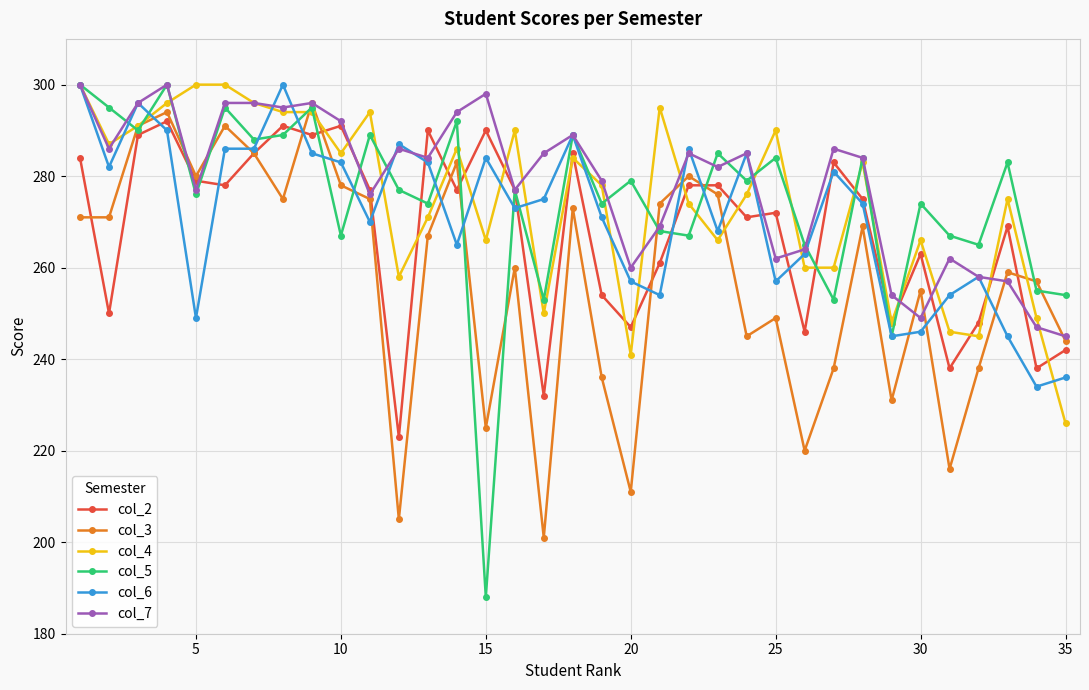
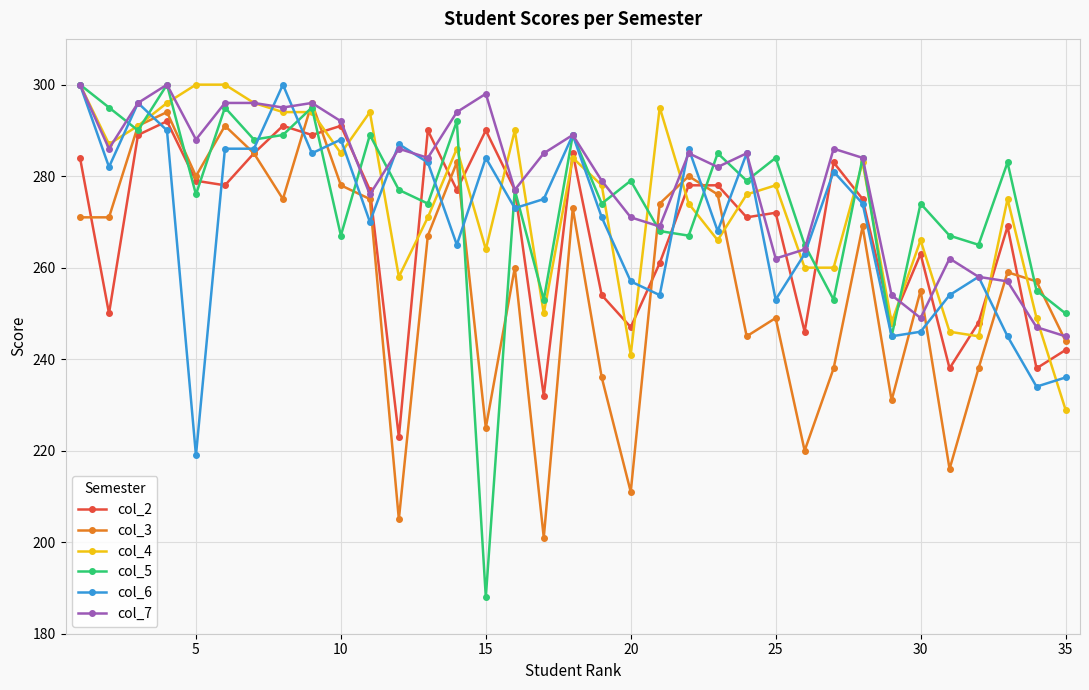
col_6, 5: 249 -> 219
col_7, 5: 277 -> 288
col_6, 10: 283 -> 288
col_4, 15: 266 -> 264
col_7, 20: 260 -> 271
col_4, 25: 290 -> 278
col_6, 25: 257 -> 253
col_4, 35: 226 -> 229
col_5, 35: 254 -> 250
